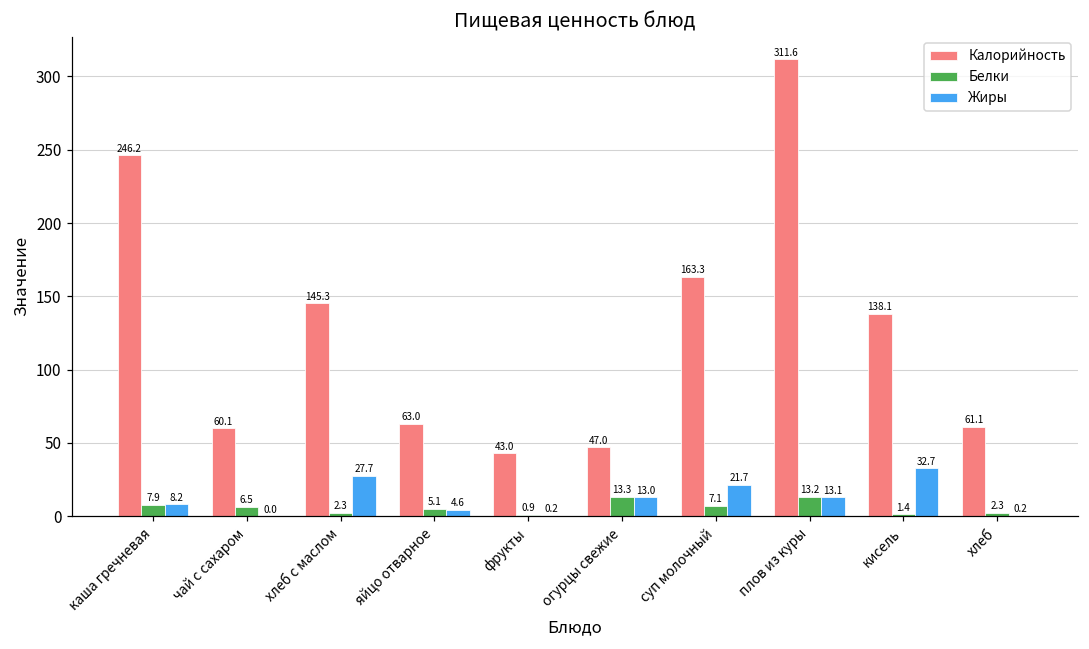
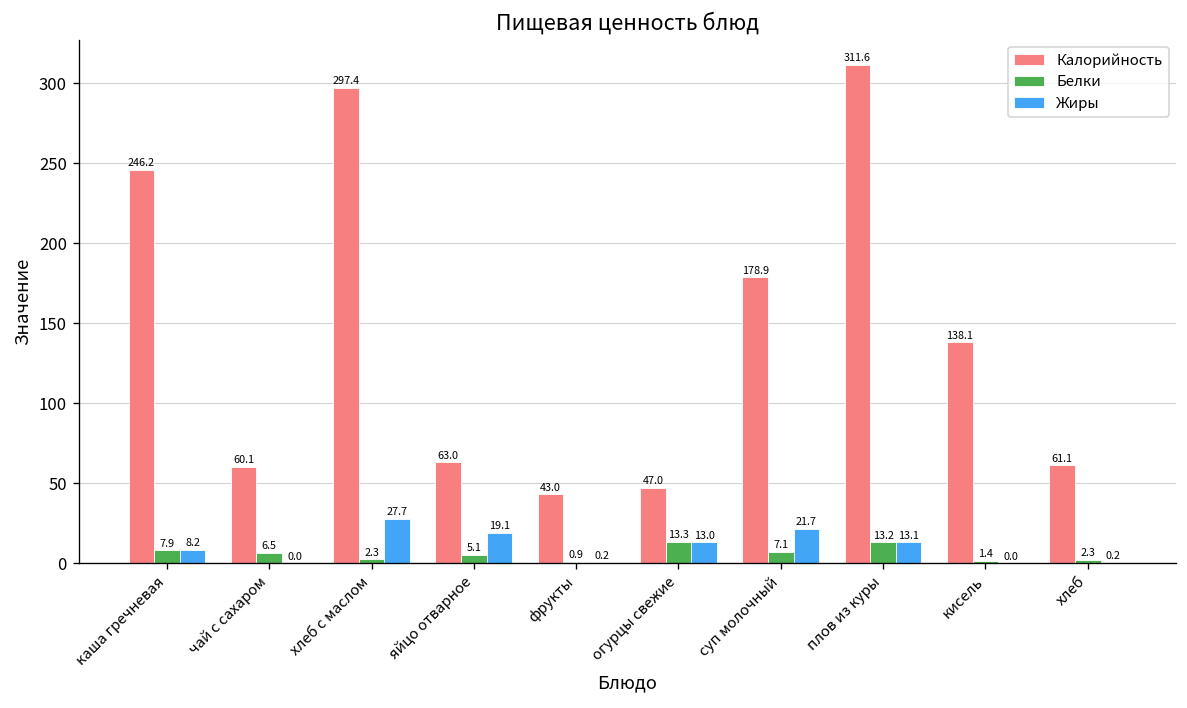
Калорийность, хлеб с маслом: 145.3 -> 297.4
Жиры, яйцо отварное: 4.6 -> 19.1
Калорийность, суп молочный: 163.3 -> 178.9
Жиры, кисель: 32.7 -> 0.0
